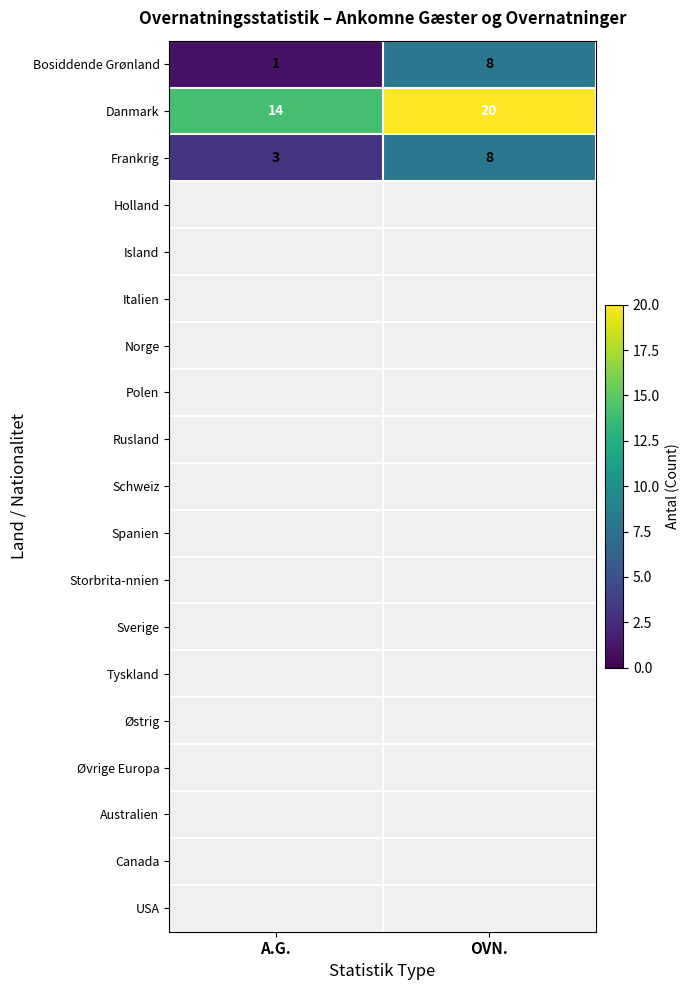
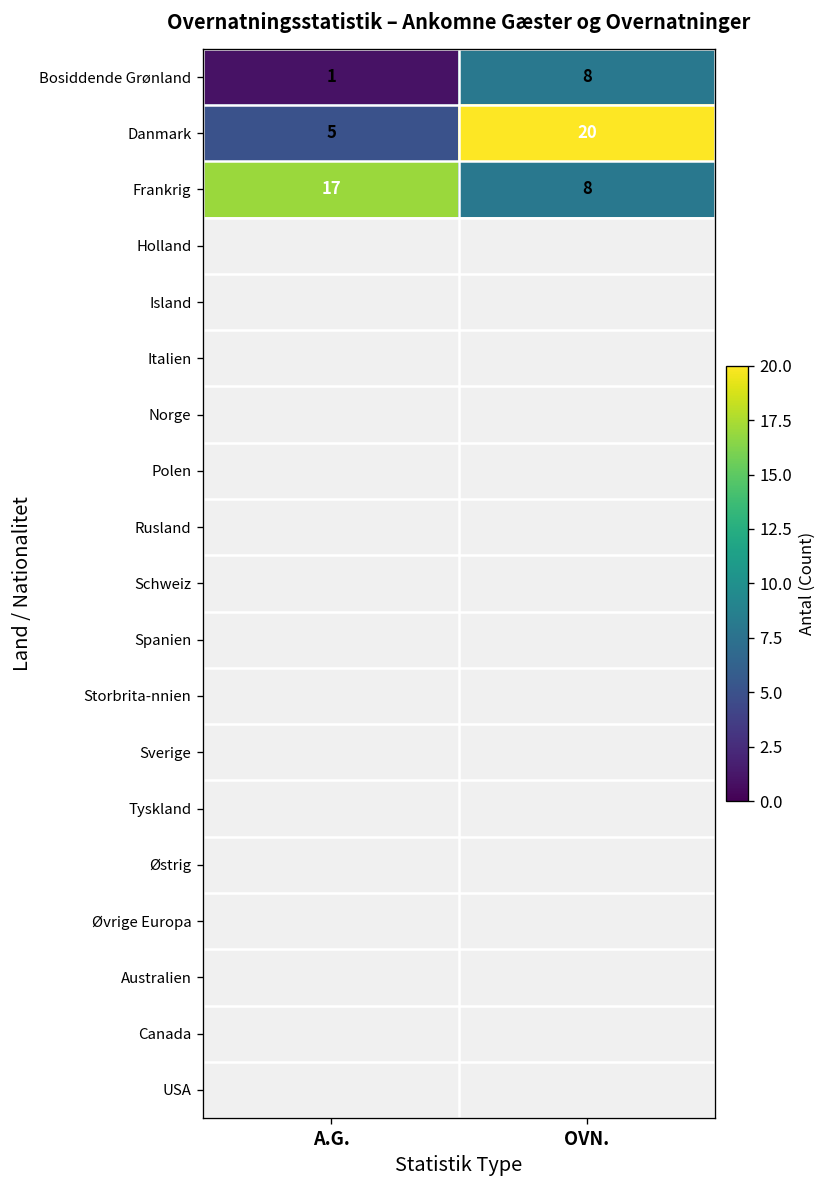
Danmark, A.G.: 14 -> 5
Frankrig, A.G.: 3 -> 17
